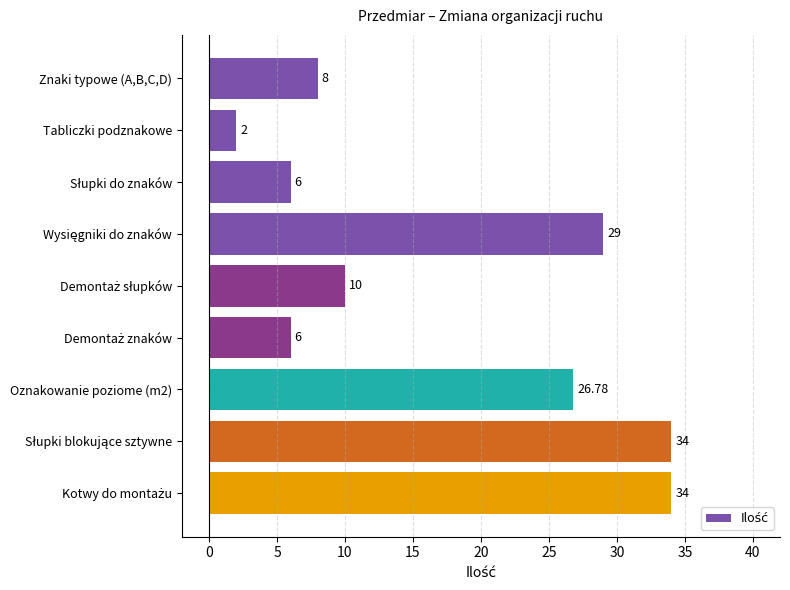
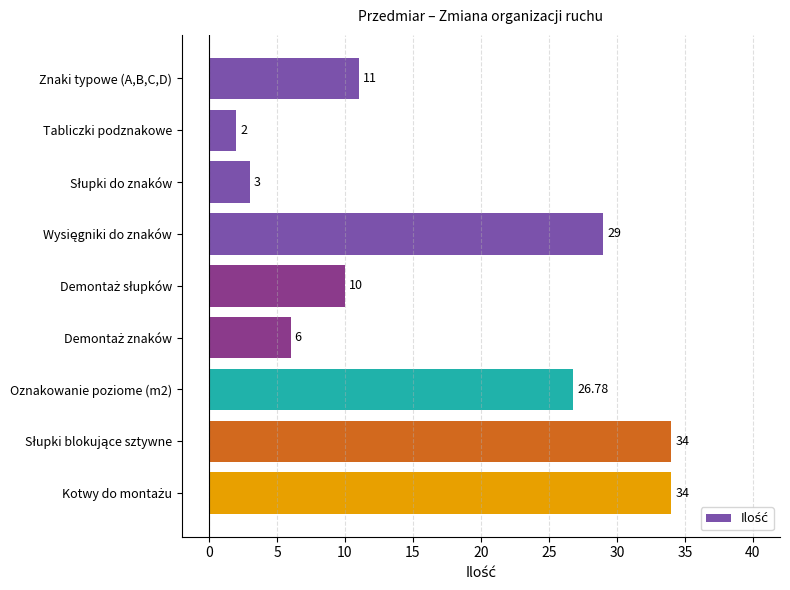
Znaki typowe (A,B,C,D): 8 -> 11
Słupki do znaków: 6 -> 3
